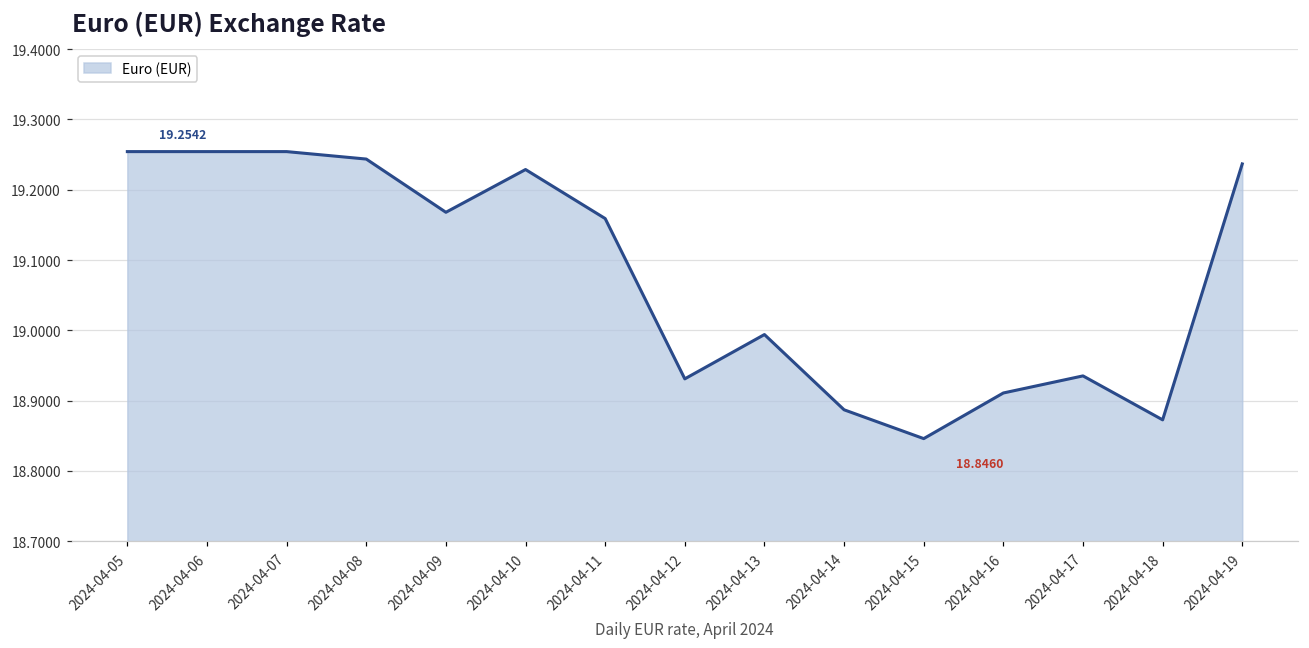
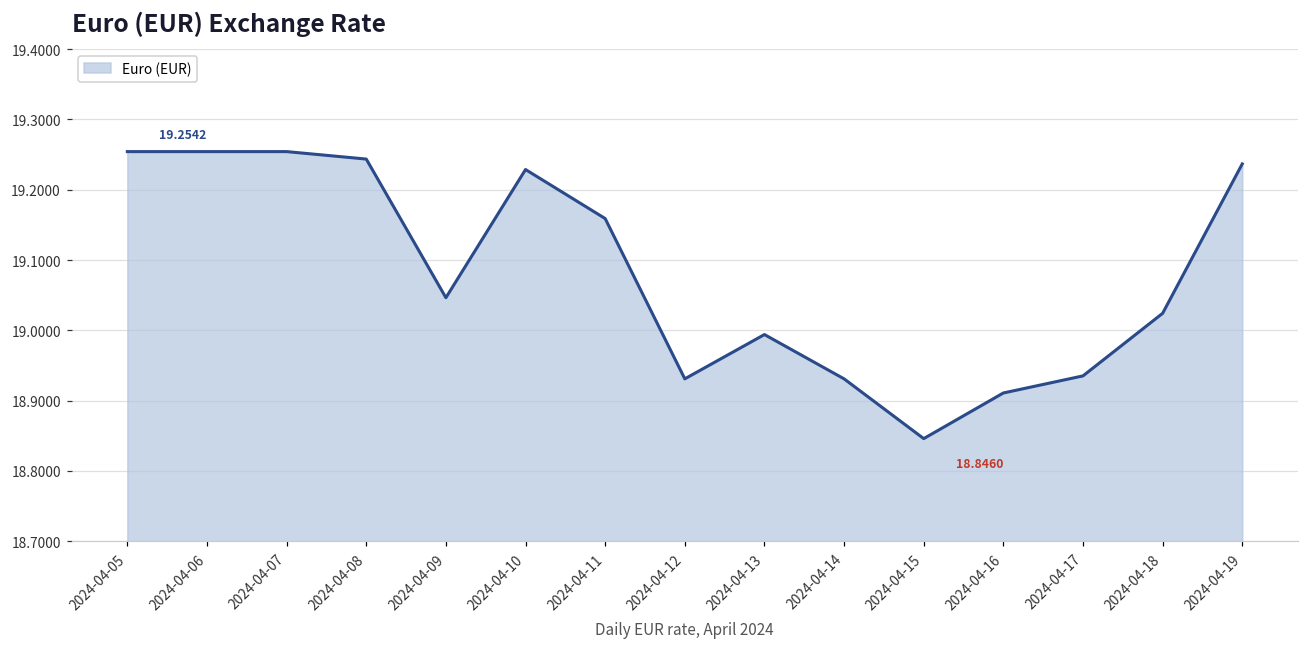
2024-04-09: 19.17 -> 19.05
2024-04-14: 18.89 -> 18.93
2024-04-18: 18.87 -> 19.02
